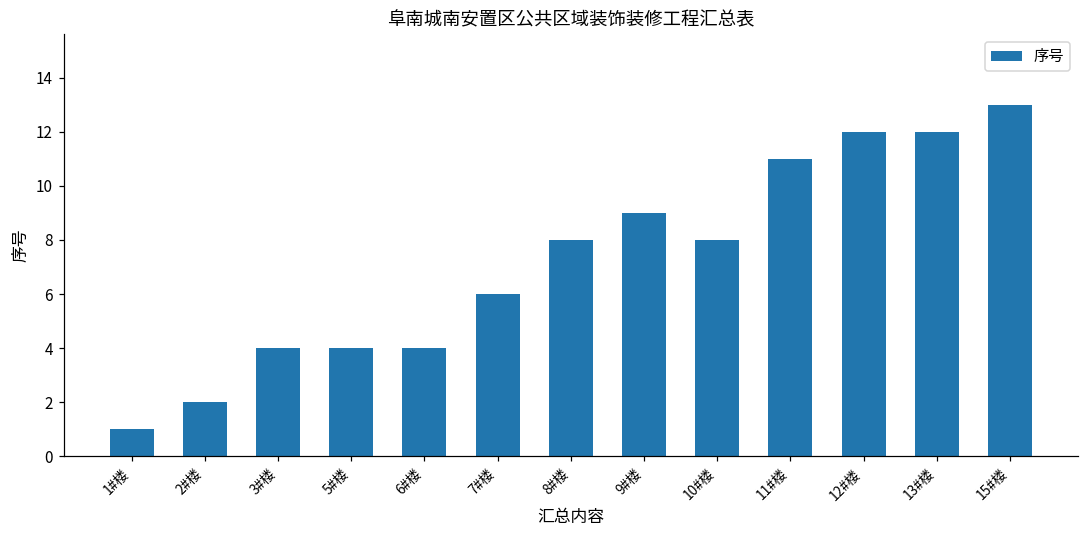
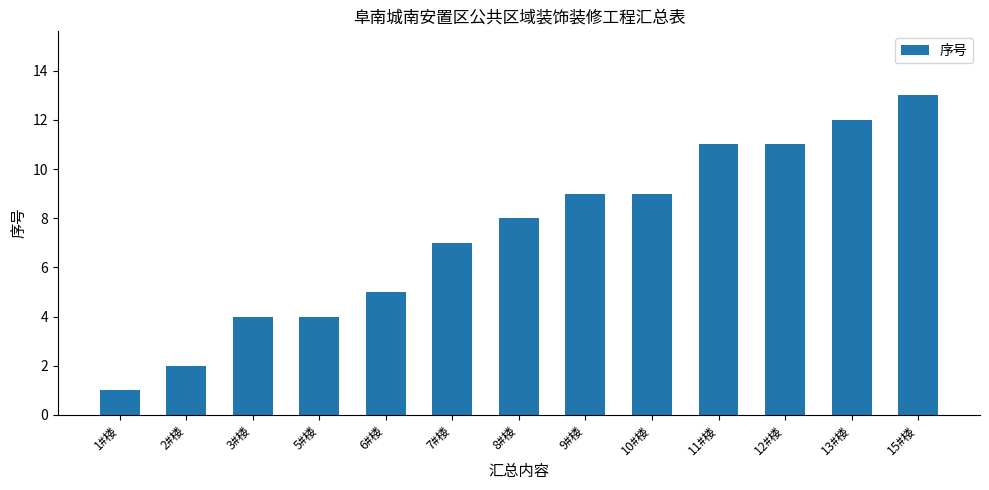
6#楼: 4 -> 5
7#楼: 6 -> 7
10#楼: 8 -> 9
12#楼: 12 -> 11
